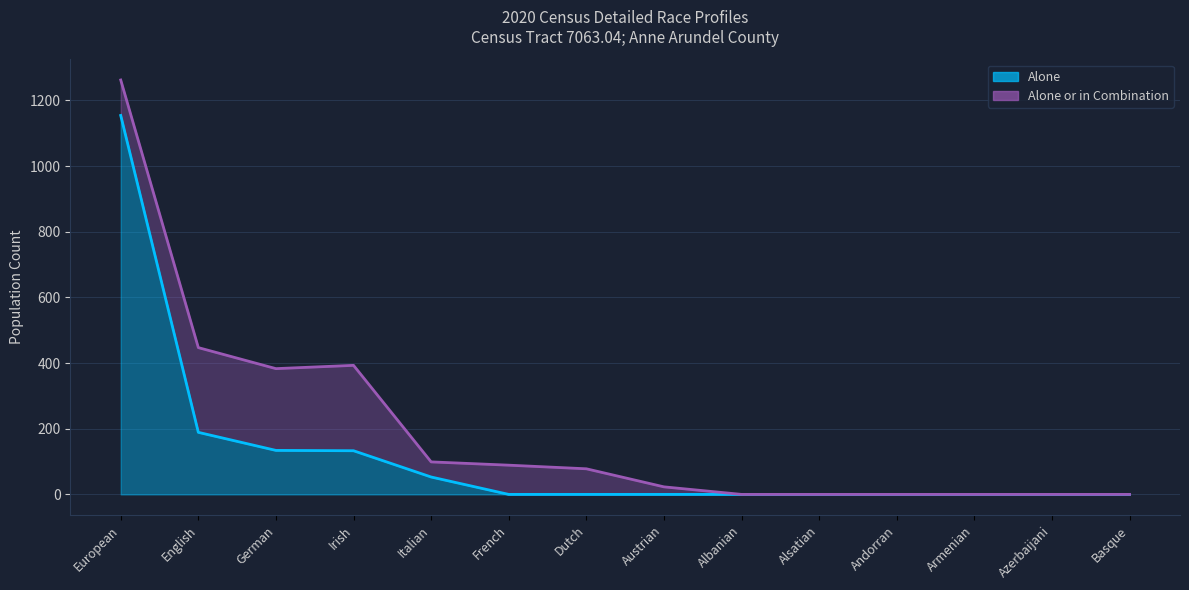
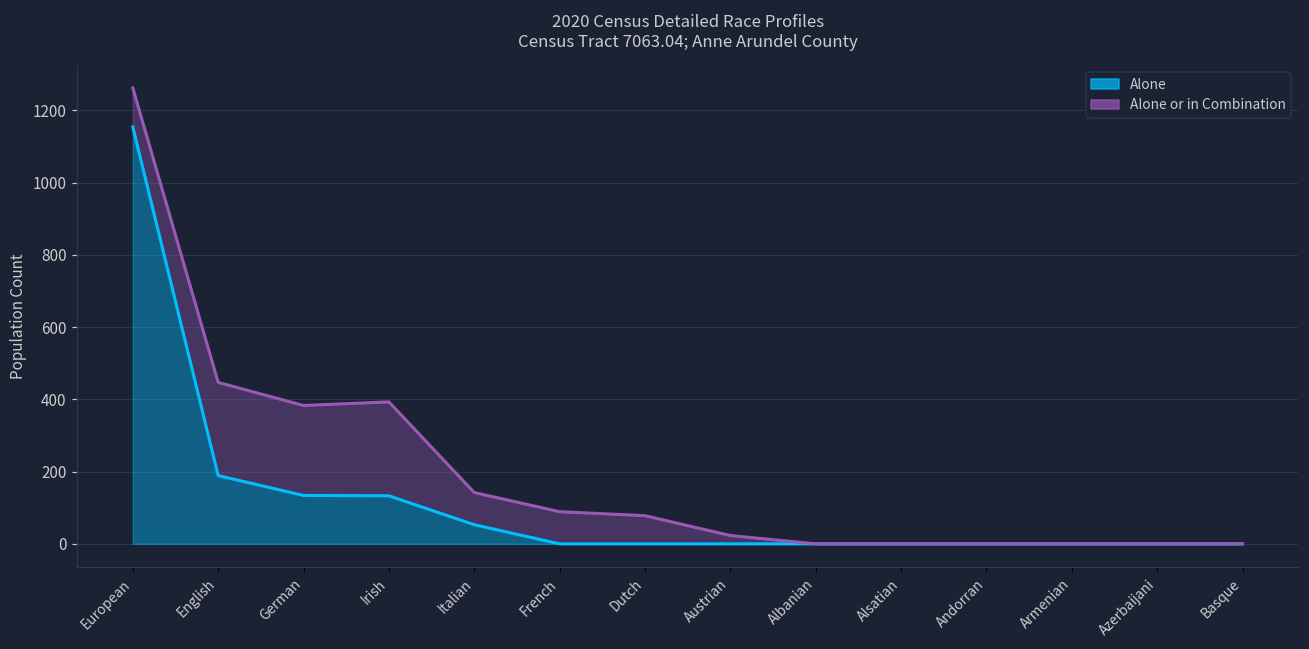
Alone or in Combination, Italian: 100 -> 140
